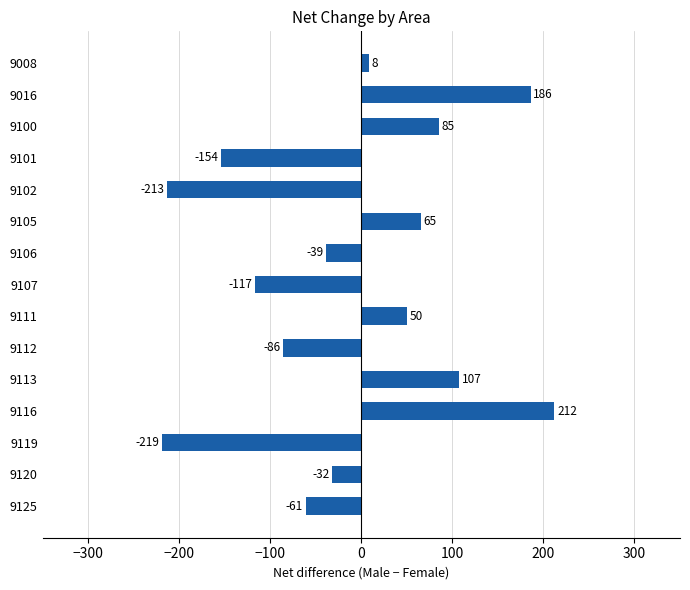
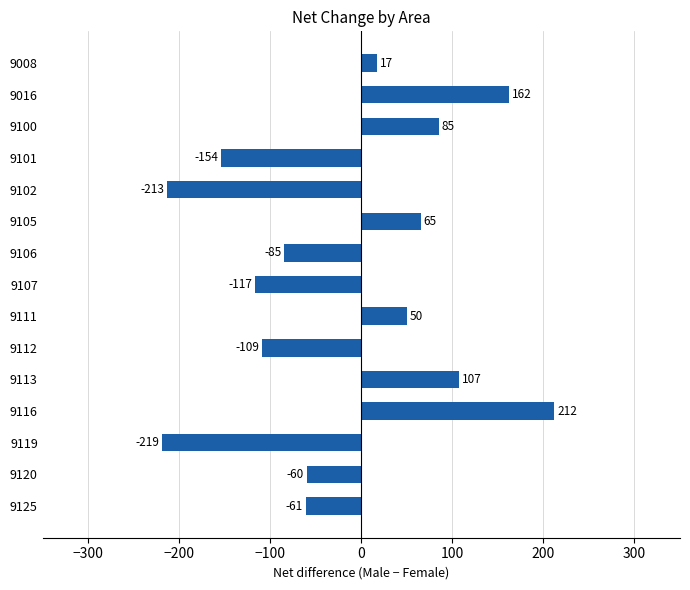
9008: 8 -> 17
9016: 186 -> 162
9106: -39 -> -85
9112: -86 -> -109
9120: -32 -> -60
